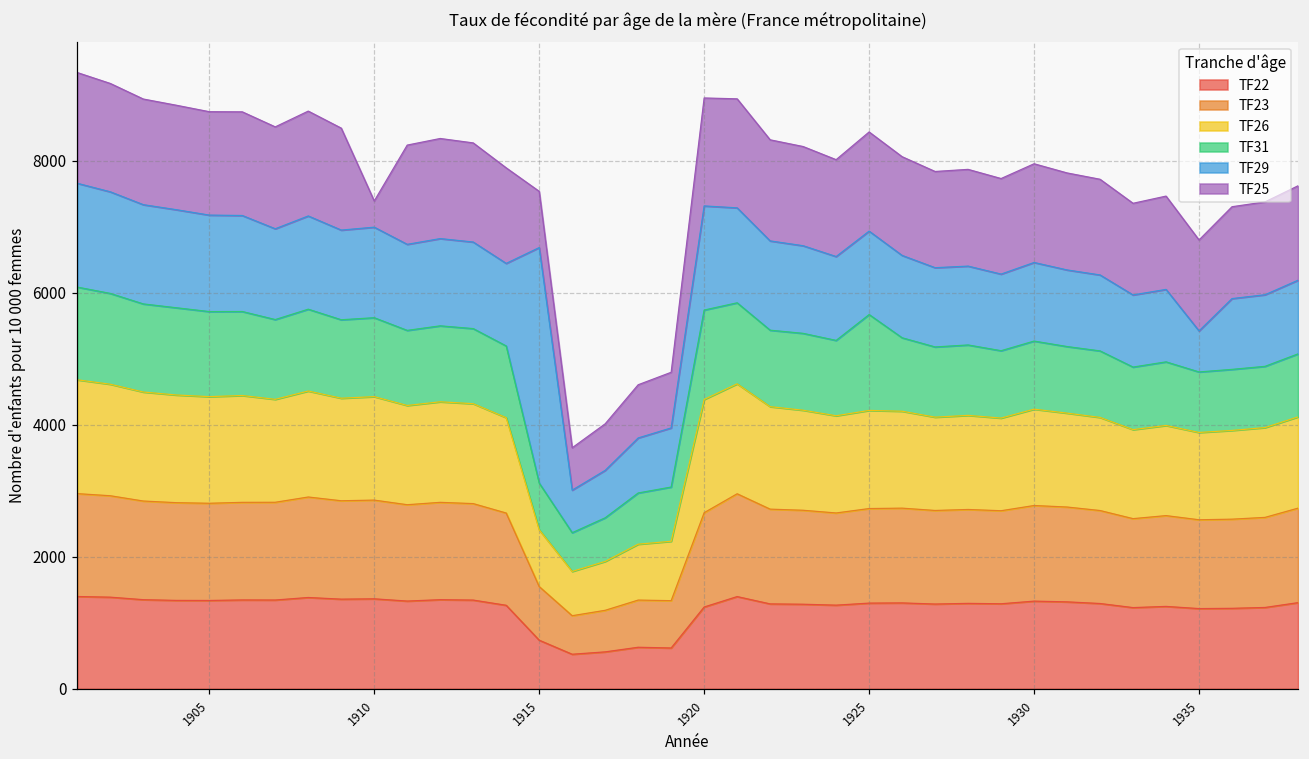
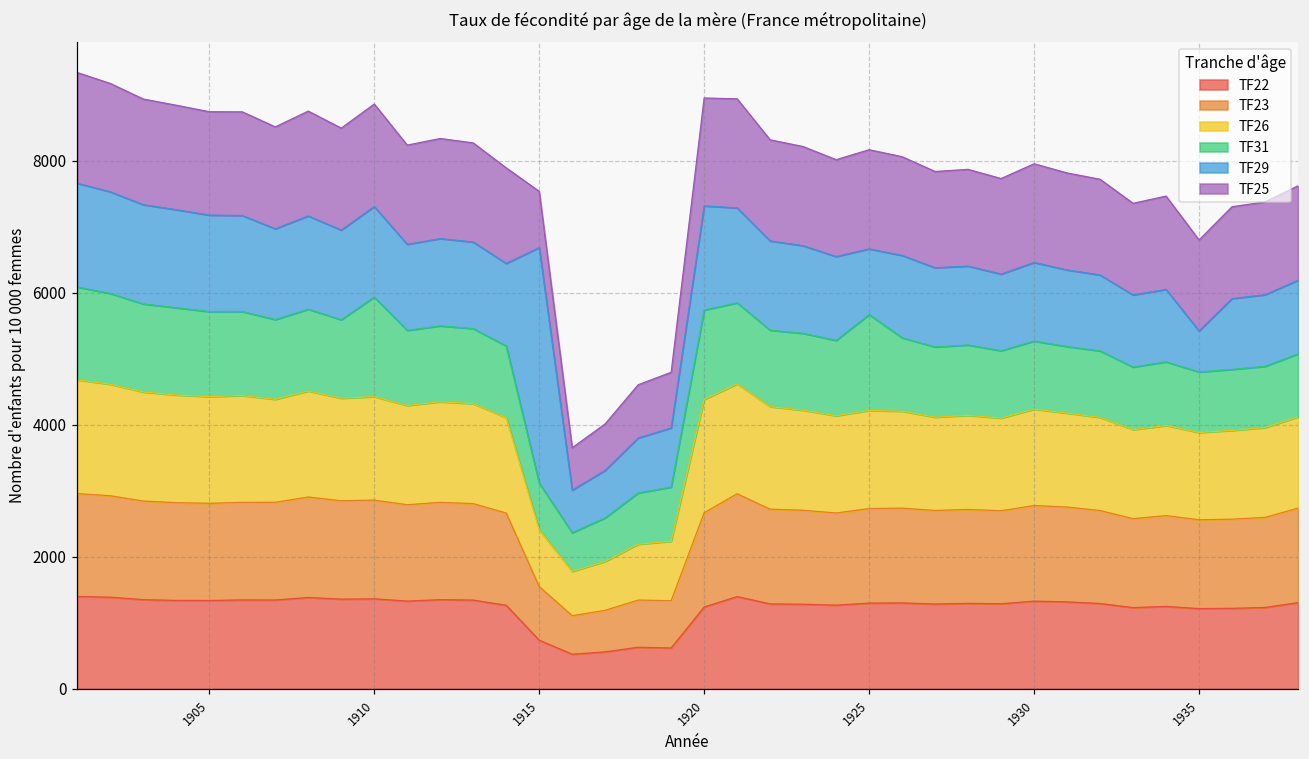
TF31, 1910: 1200 -> 1500
TF25, 1910: 400 -> 1600
TF29, 1925: 1300 -> 1000
